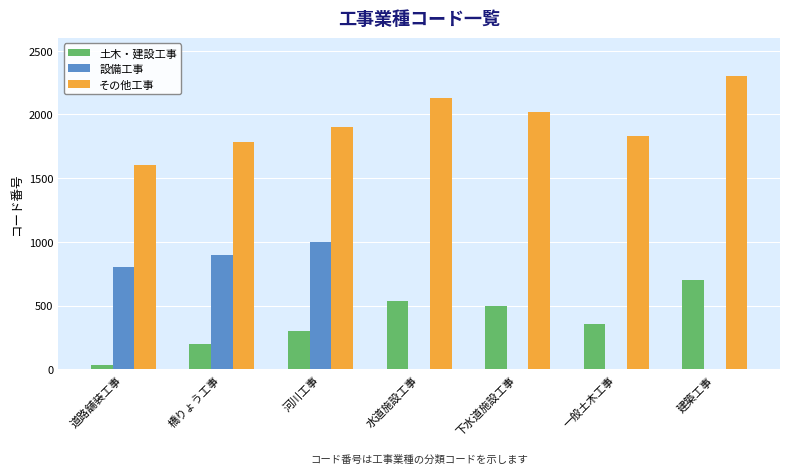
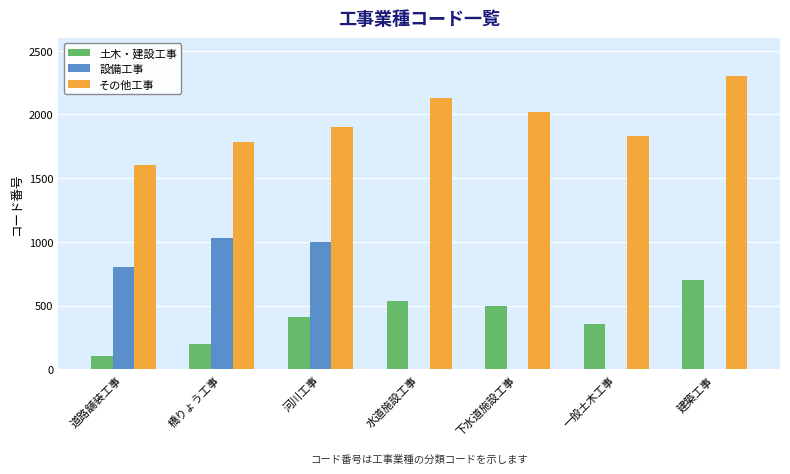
土木・建設工事, 道路舗装工事: 40 -> 100
設備工事, 橋りょう工事: 900 -> 1030
土木・建設工事, 河川工事: 300 -> 410
